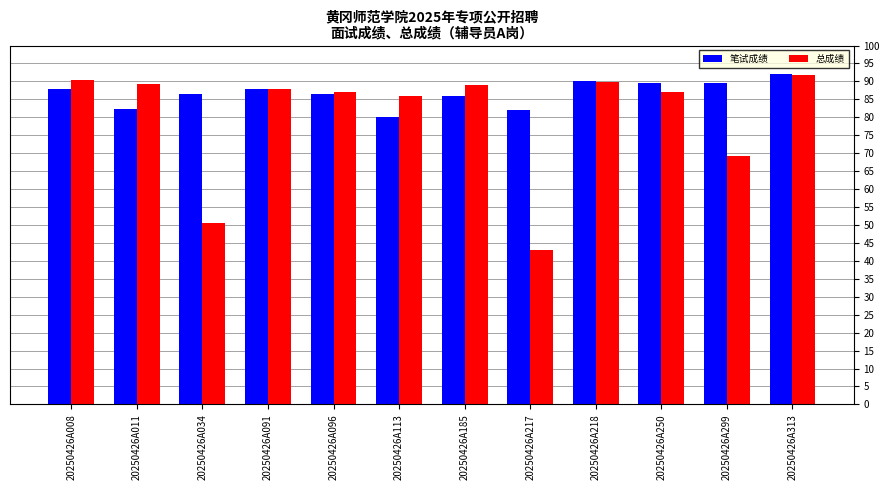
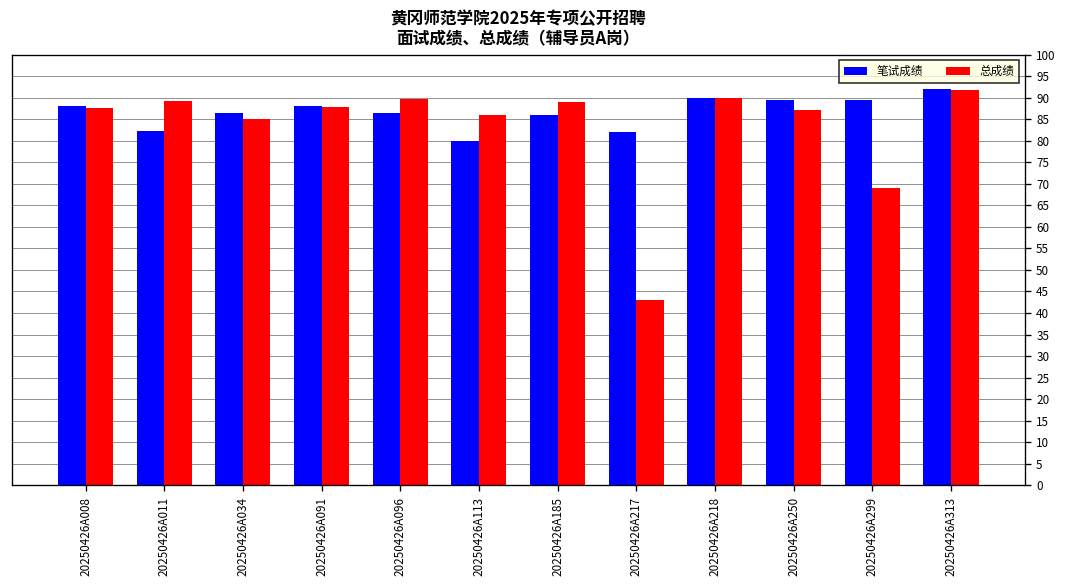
总成绩, 20250426A008: 90 -> 88
总成绩, 20250426A034: 50 -> 85
总成绩, 20250426A096: 87 -> 90
